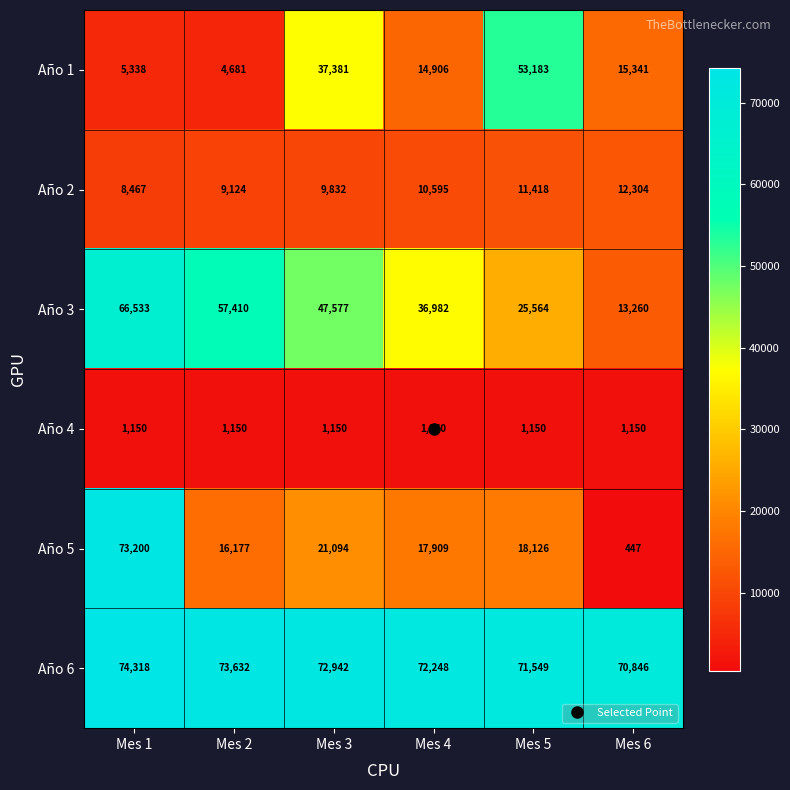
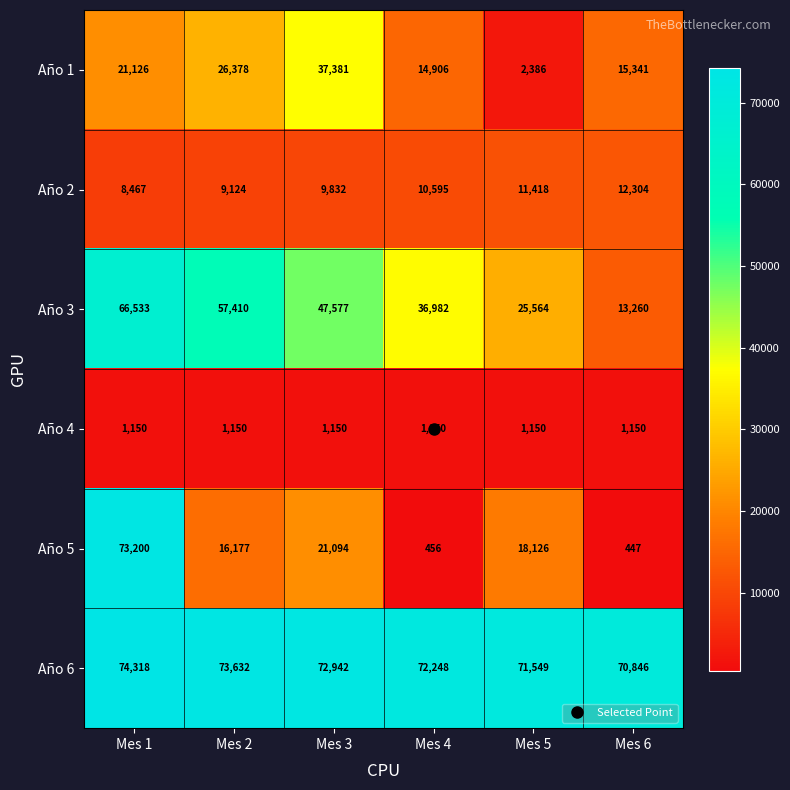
Año 1, Mes 1: 5,338 -> 21,126
Año 1, Mes 2: 4,681 -> 26,378
Año 1, Mes 5: 53,183 -> 2,386
Año 5, Mes 4: 17,909 -> 456
